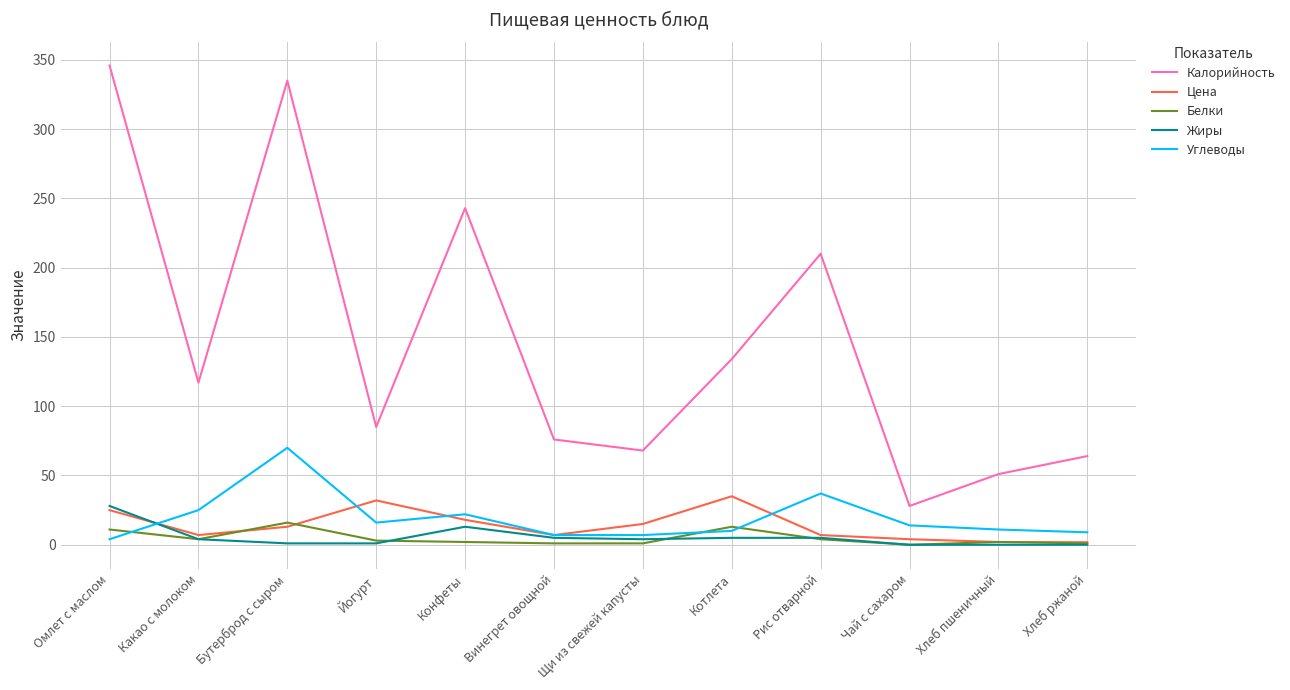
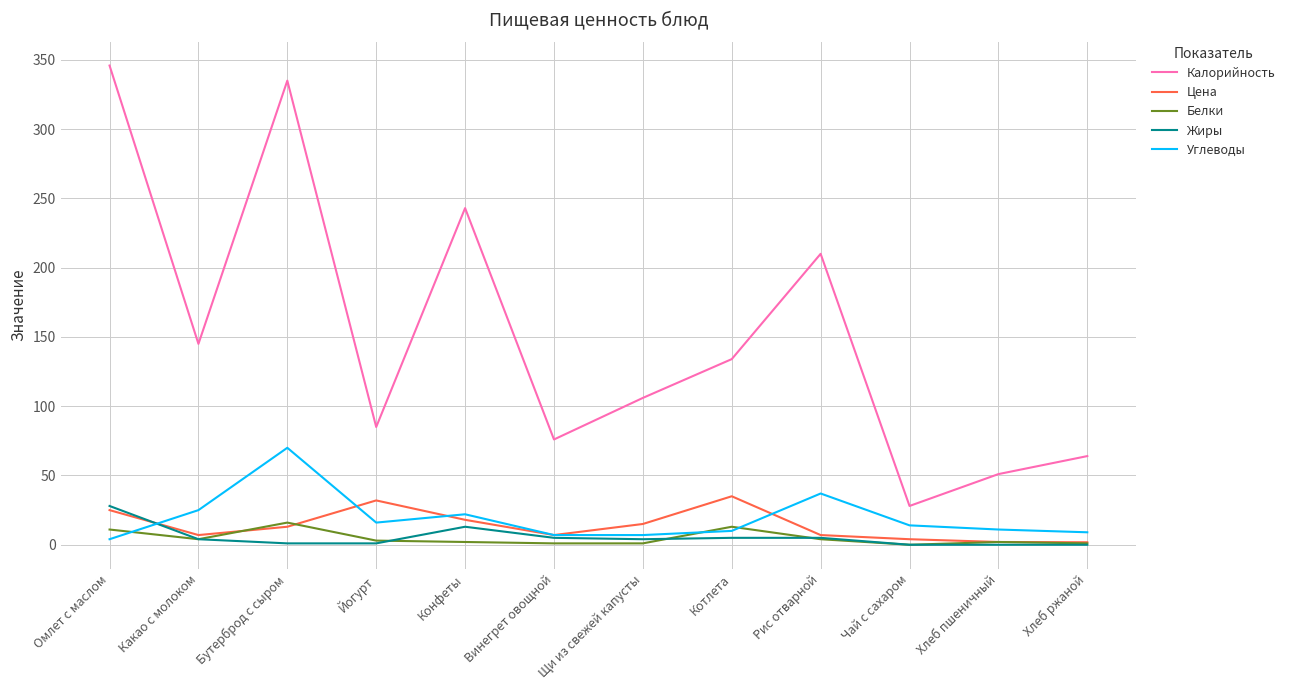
Калорийность, Какао с молоком: 117 -> 145
Калорийность, Щи из свежей капусты: 68 -> 106
